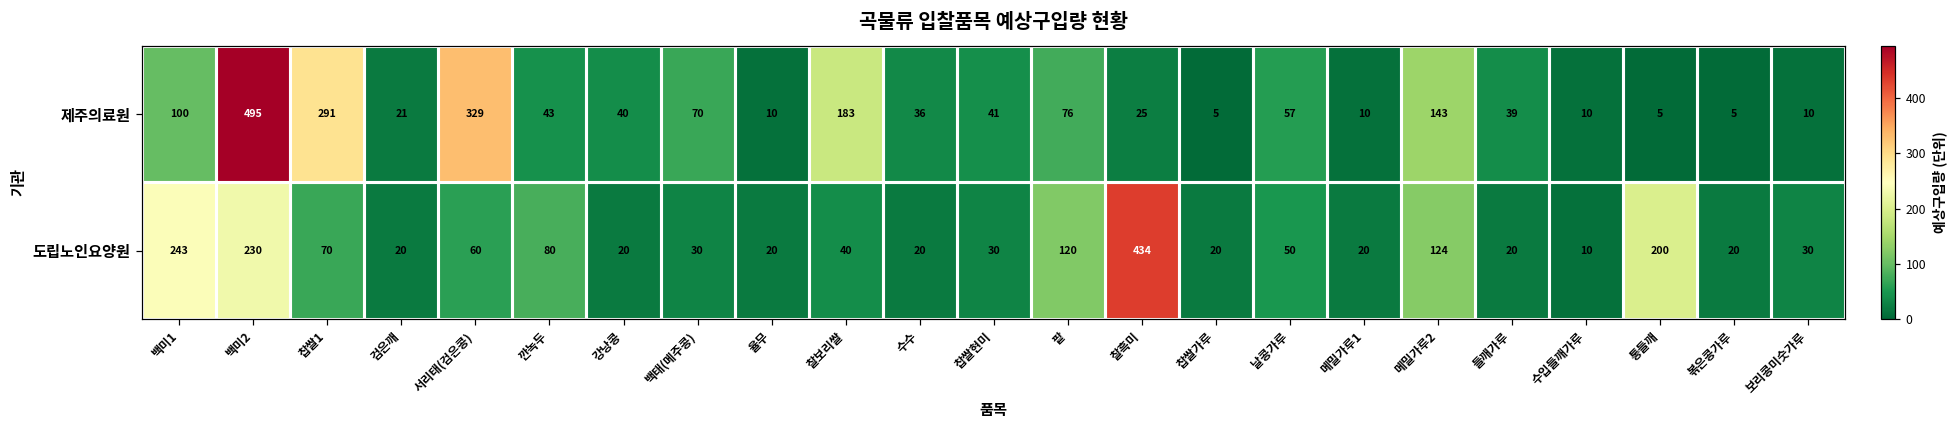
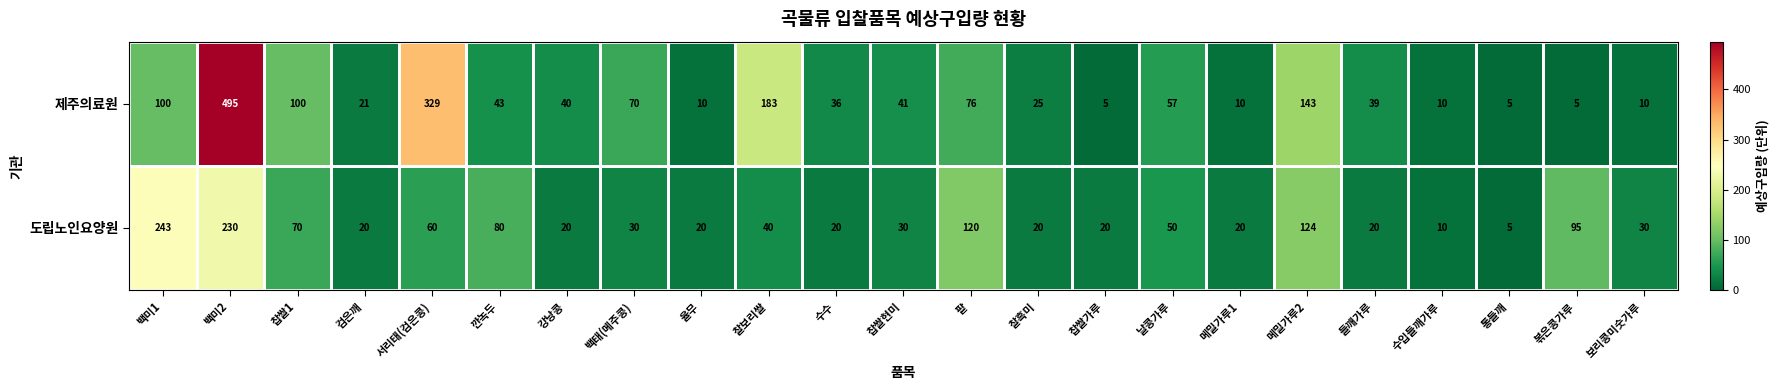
제주의료원, 찹쌀1: 291 -> 100
도립노인요양원, 찰흑미: 434 -> 20
도립노인요양원, 통들깨: 200 -> 5
도립노인요양원, 볶은콩가루: 20 -> 95
